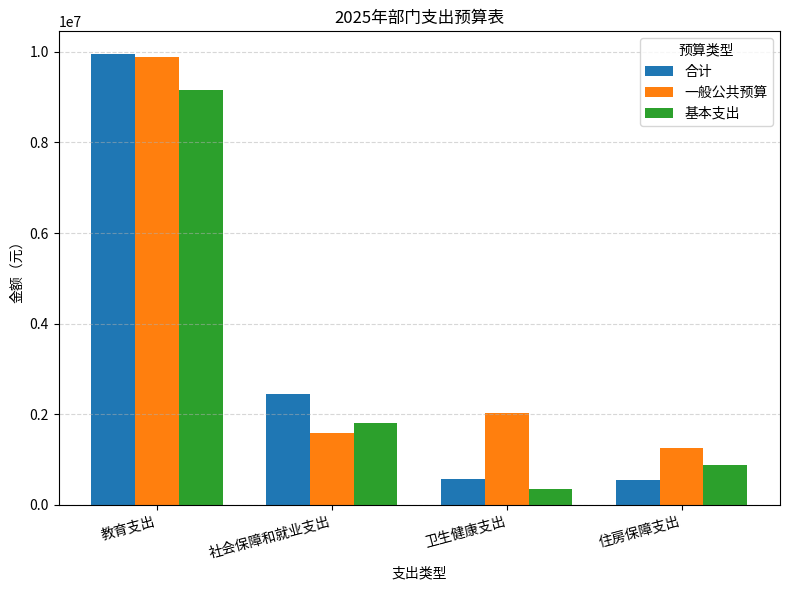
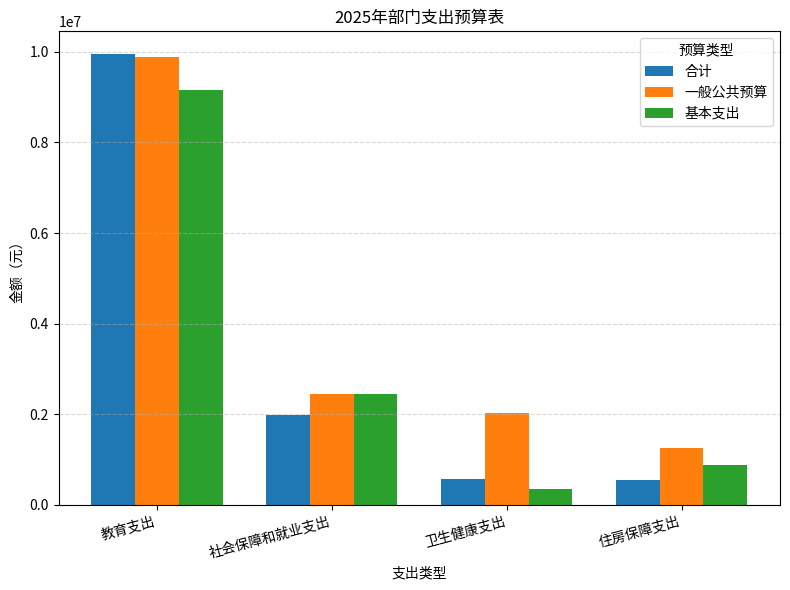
合计, 社会保障和就业支出: 2400000 -> 2000000
一般公共预算, 社会保障和就业支出: 1600000 -> 2400000
基本支出, 社会保障和就业支出: 1800000 -> 2400000
